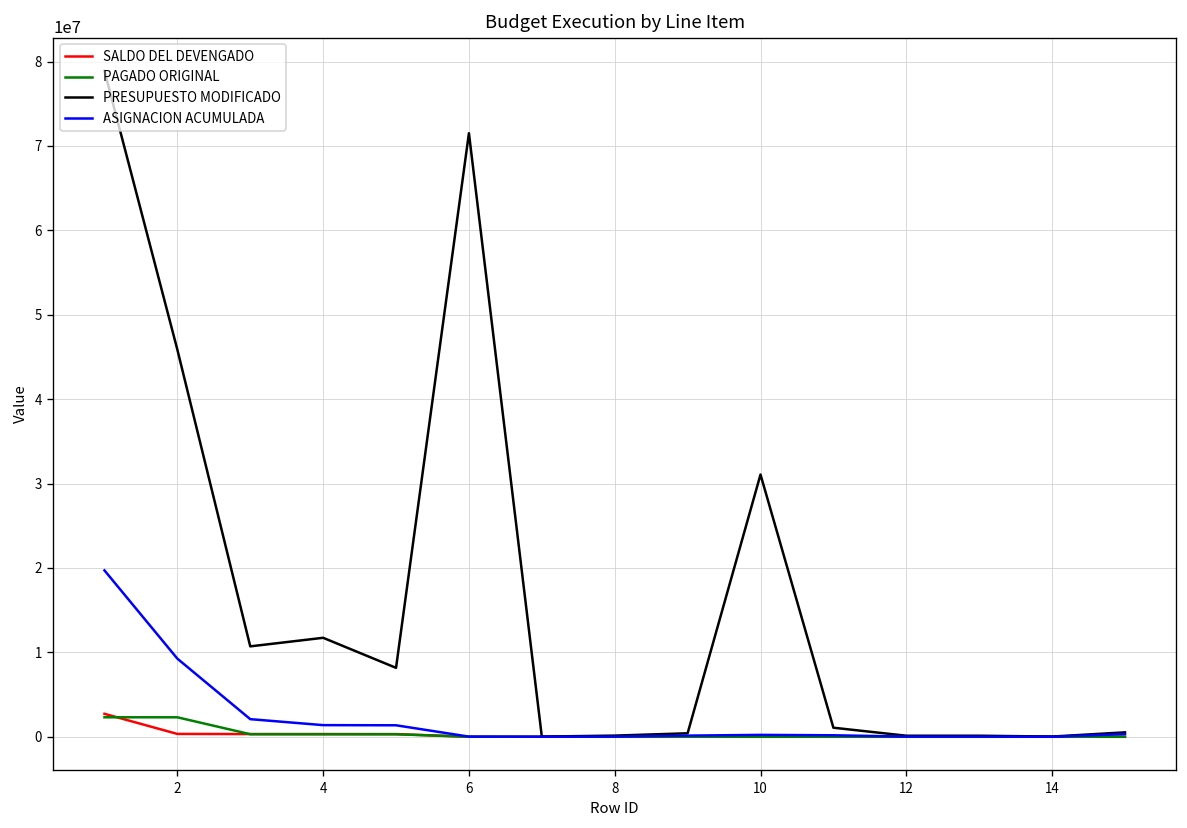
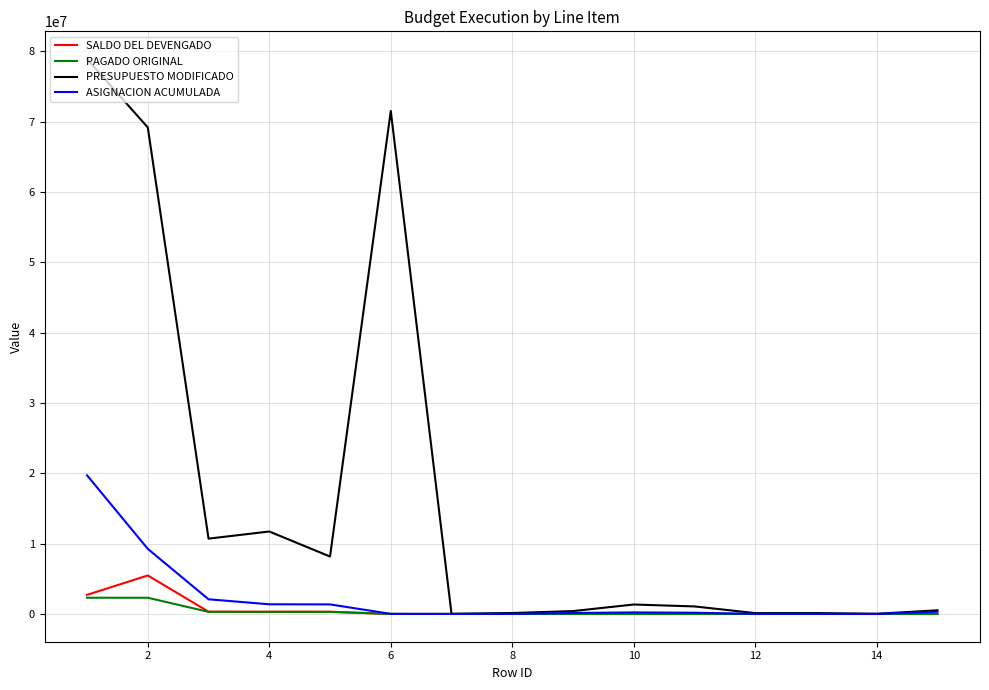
SALDO DEL DEVENGADO, 2: 0 -> 5000000
PRESUPUESTO MODIFICADO, 2: 46000000 -> 69000000
PRESUPUESTO MODIFICADO, 10: 31000000 -> 1000000
